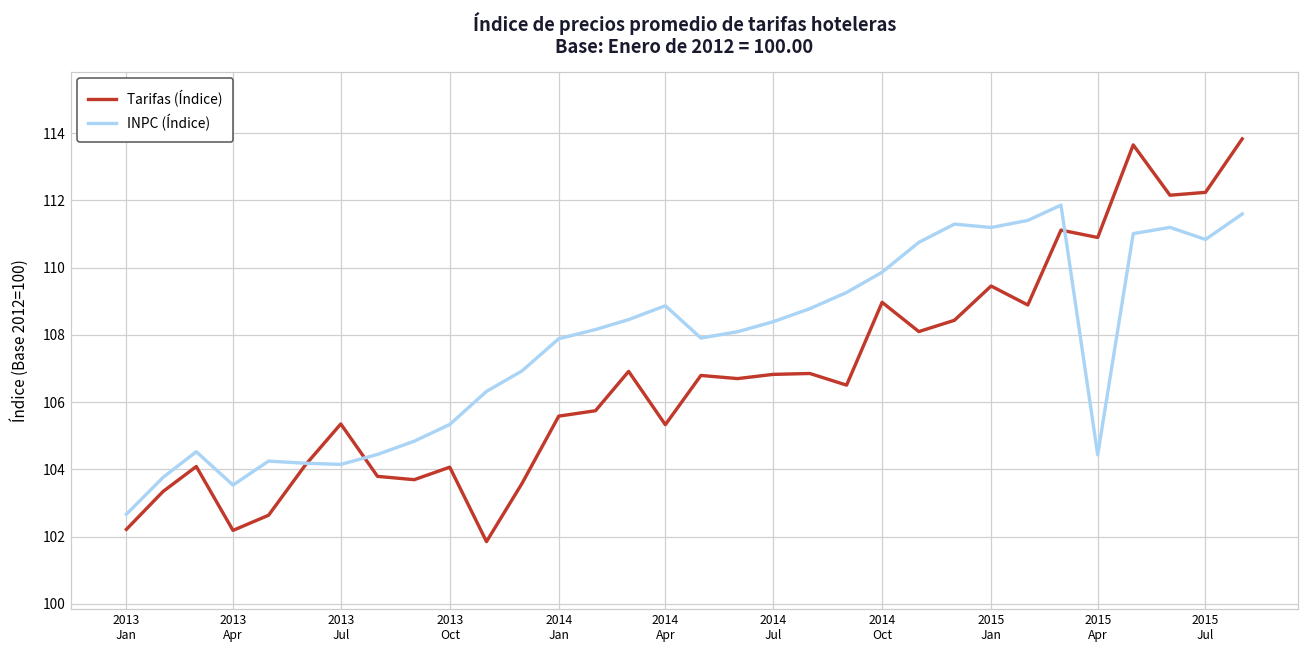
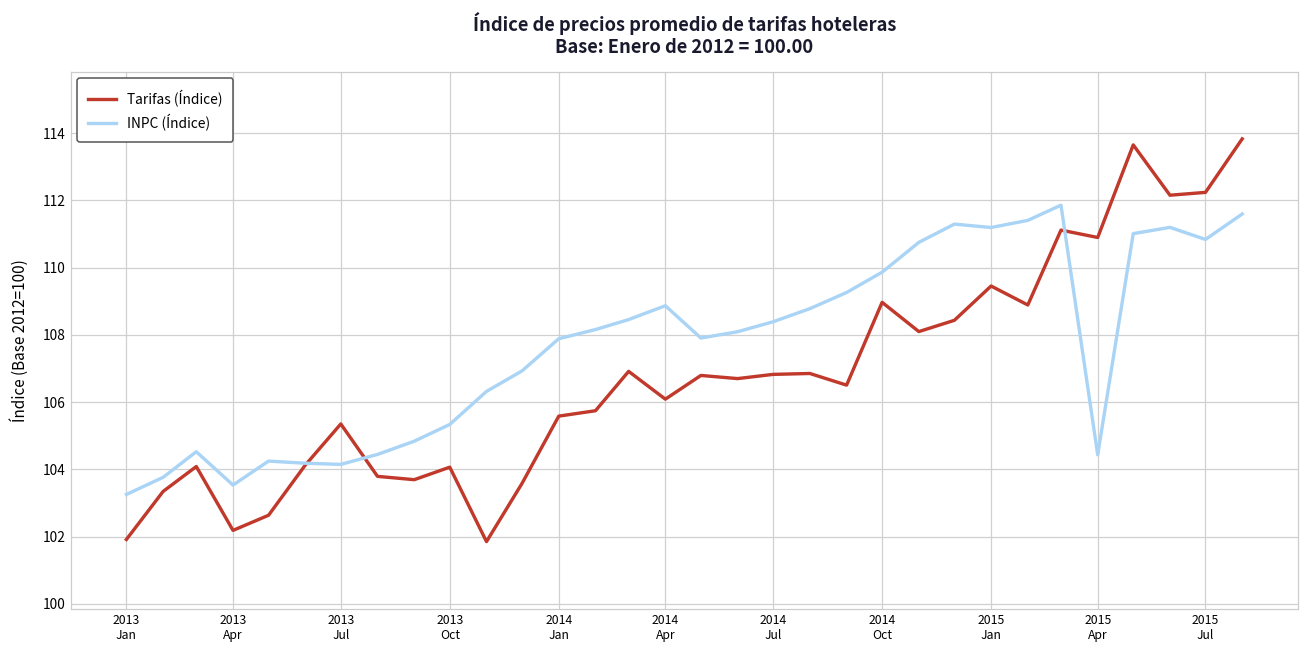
Tarifas (Índice), 2013 Jan: 102.2 -> 101.9
INPC (Índice), 2013 Jan: 102.7 -> 103.3
Tarifas (Índice), 2014 Apr: 105.3 -> 106.1
